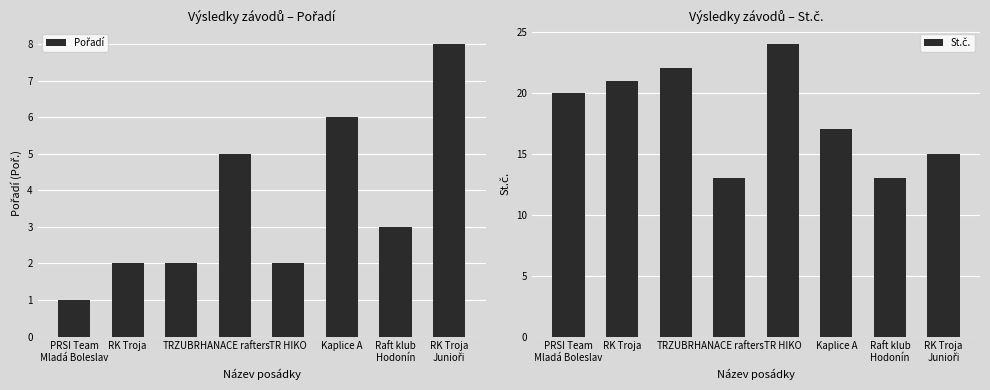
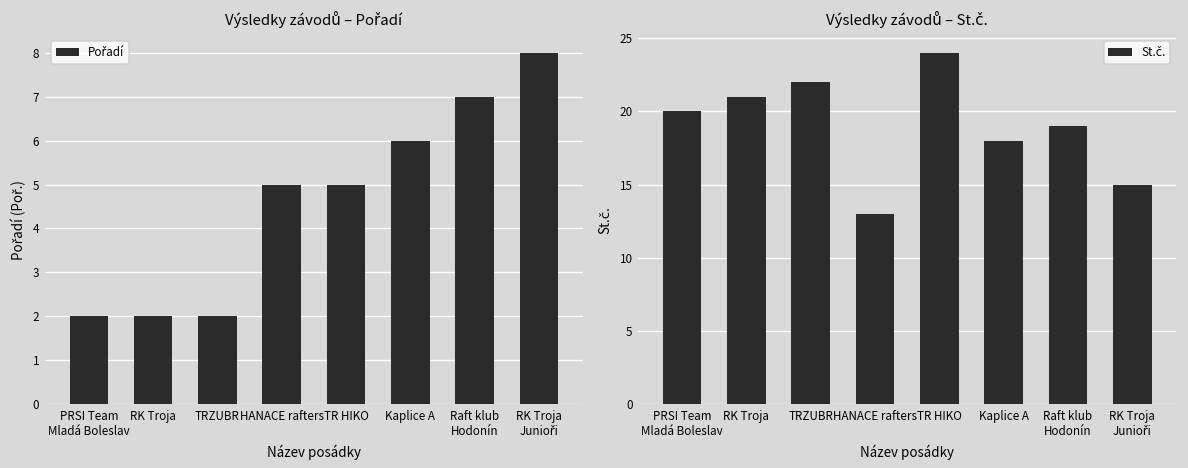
Výsledky závodů – Pořadí, PRSI Team Mladá Boleslav: 1 -> 2
Výsledky závodů – Pořadí, TR HIKO: 2 -> 5
Výsledky závodů – Pořadí, Raft klub Hodonín: 3 -> 7
Výsledky závodů – St.č., Kaplice A: 17 -> 18
Výsledky závodů – St.č., Raft klub Hodonín: 13 -> 19
